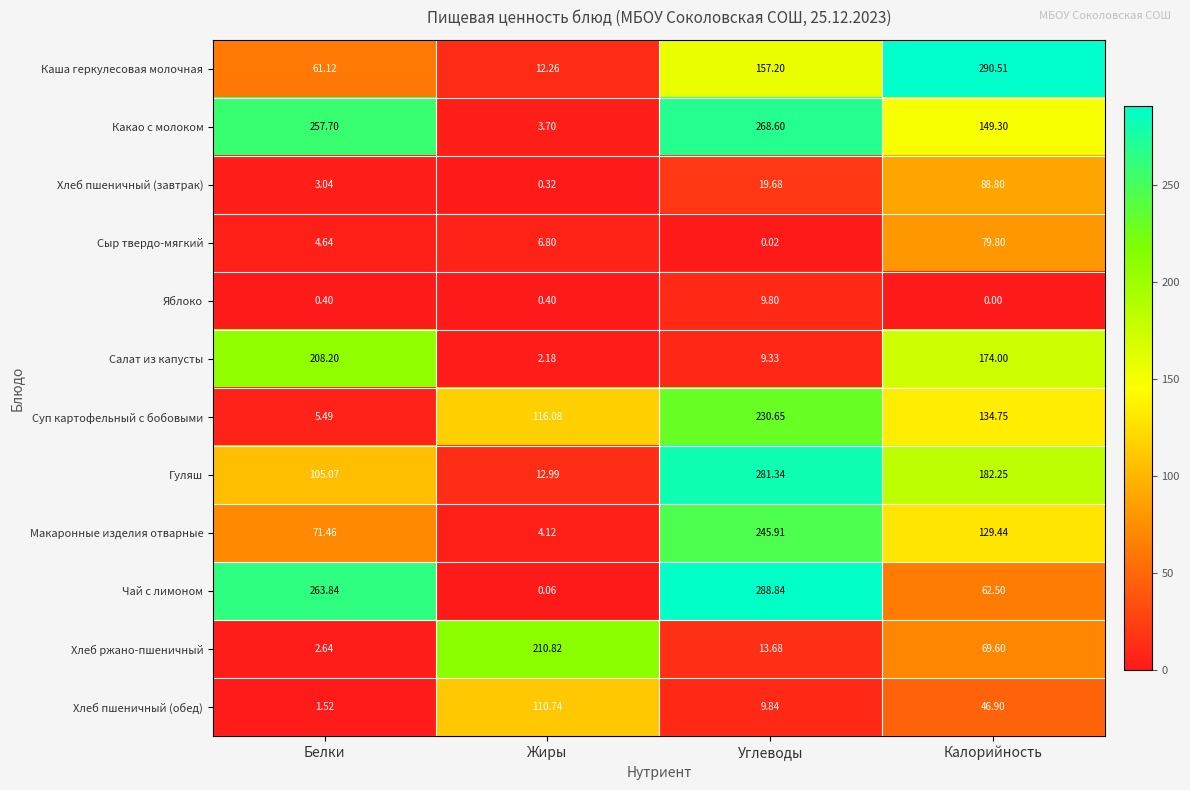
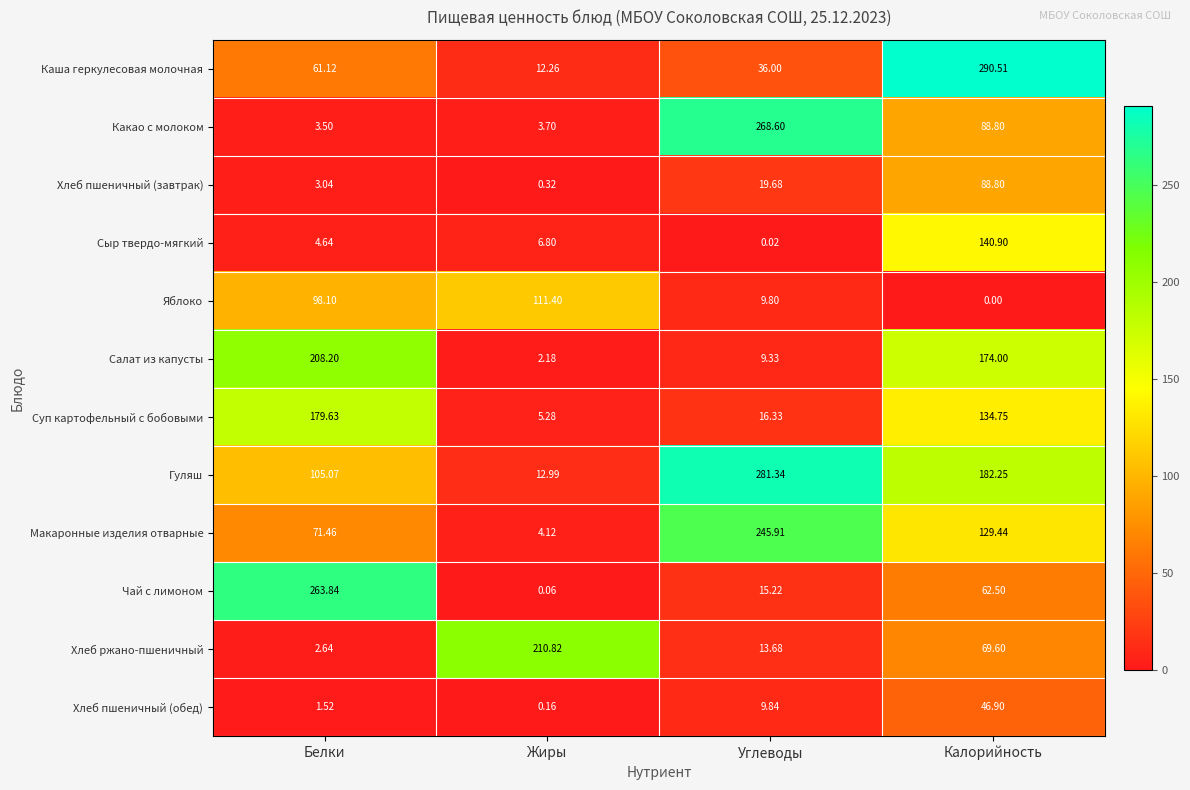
Каша геркулесовая молочная, Углеводы: 157.20 -> 36.00
Какао с молоком, Белки: 257.70 -> 3.50
Какао с молоком, Калорийность: 149.30 -> 88.80
Сыр твердо-мягкий, Калорийность: 79.80 -> 140.90
Яблоко, Белки: 0.40 -> 98.10
Яблоко, Жиры: 0.40 -> 111.40
Суп картофельный с бобовыми, Белки: 5.49 -> 179.63
Суп картофельный с бобовыми, Жиры: 116.08 -> 5.28
Суп картофельный с бобовыми, Углеводы: 230.65 -> 16.33
Чай с лимоном, Углеводы: 288.84 -> 15.22
Хлеб пшеничный (обед), Жиры: 110.74 -> 0.16
